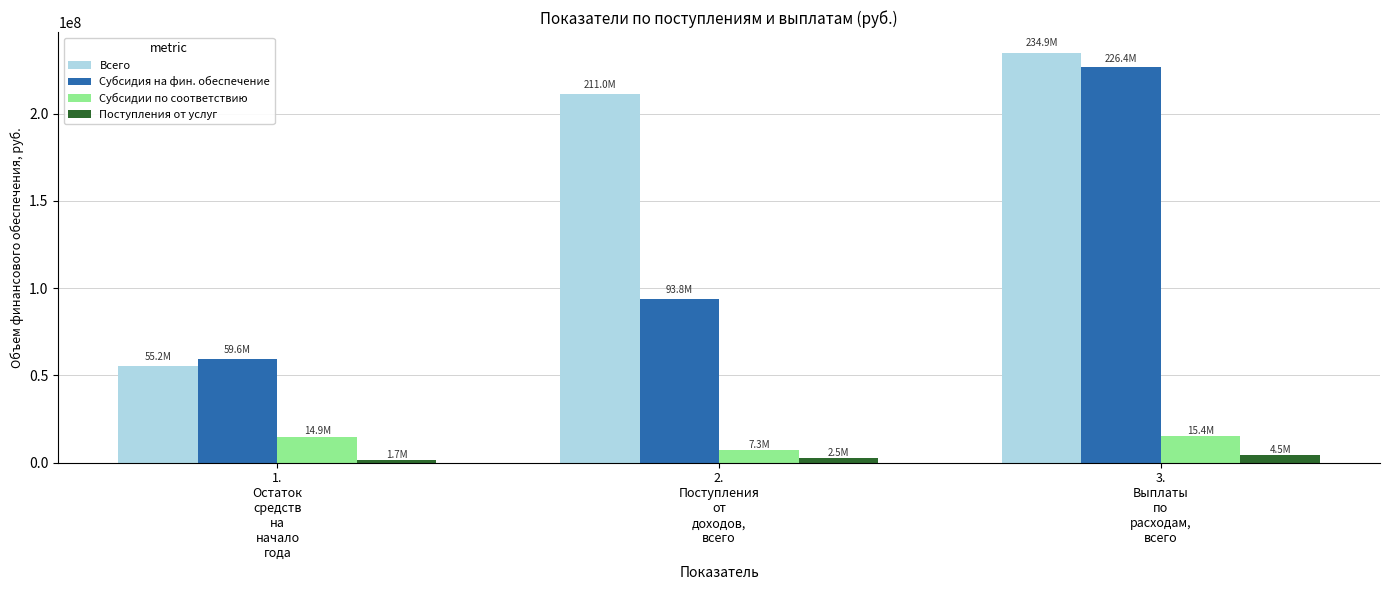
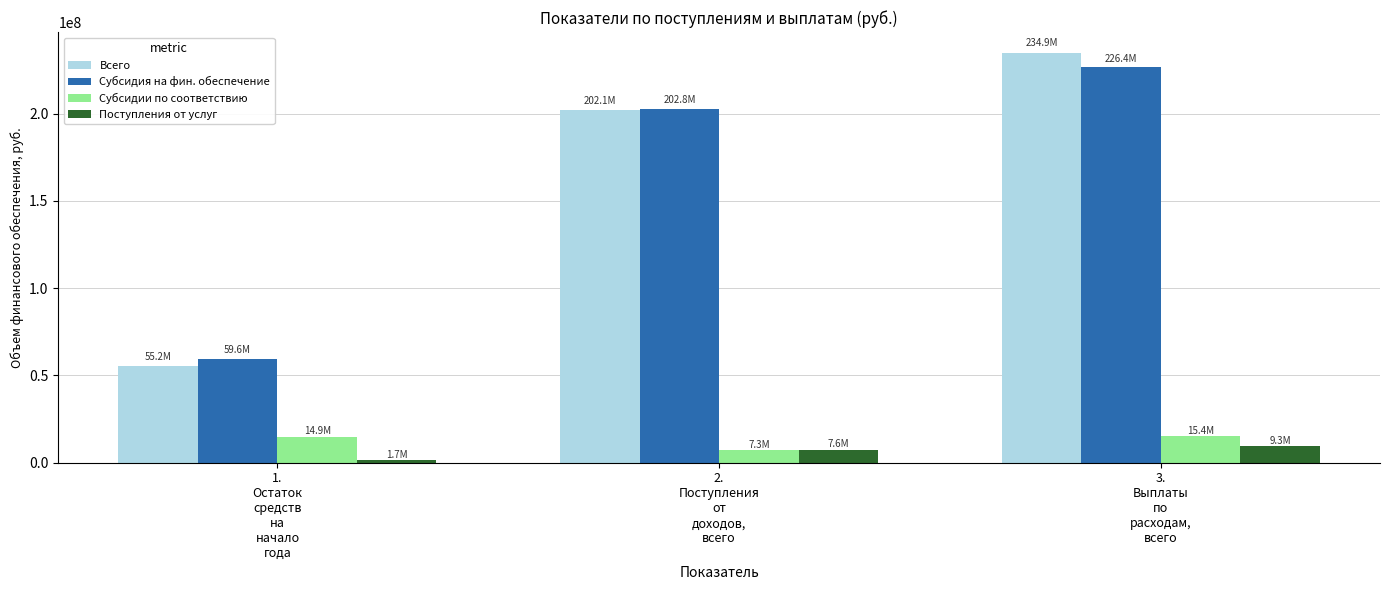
Всего, 2. Поступления от доходов, всего: 211.0M -> 202.1M
Субсидия на фин. обеспечение, 2. Поступления от доходов, всего: 93.8M -> 202.8M
Поступления от услуг, 2. Поступления от доходов, всего: 2.5M -> 7.6M
Поступления от услуг, 3. Выплаты по расходам, всего: 4.5M -> 9.3M
